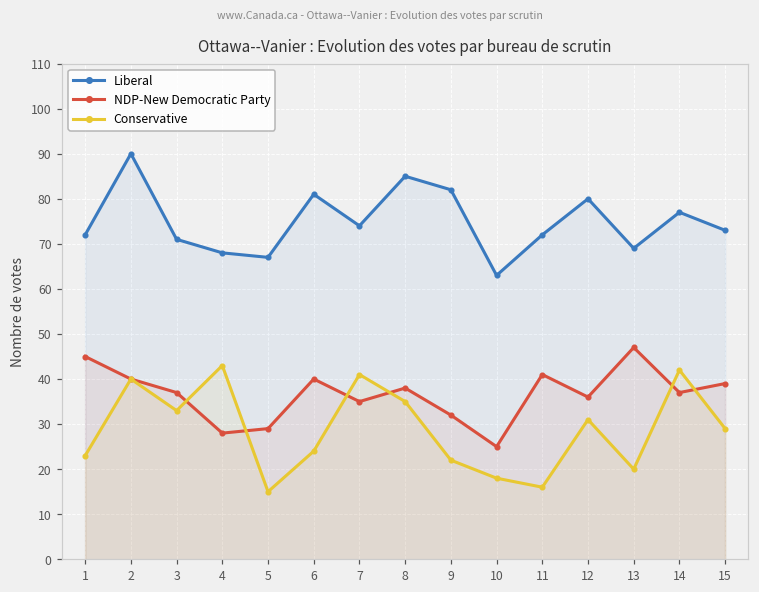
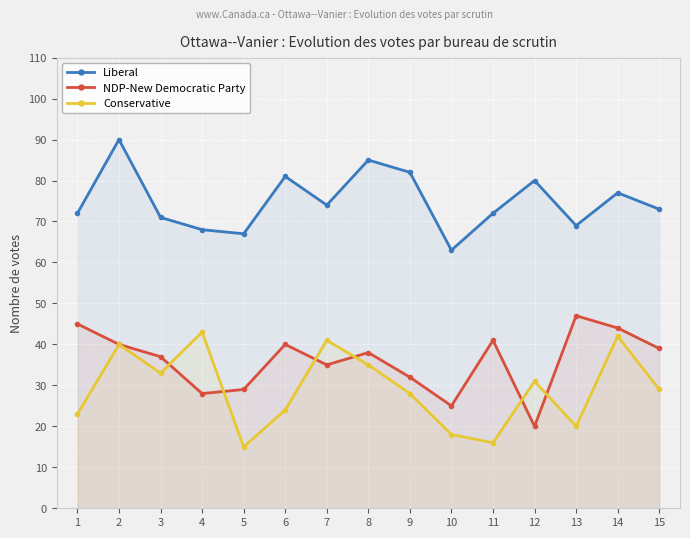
Conservative, 9: 22 -> 28
NDP-New Democratic Party, 12: 36 -> 20
NDP-New Democratic Party, 14: 37 -> 44
